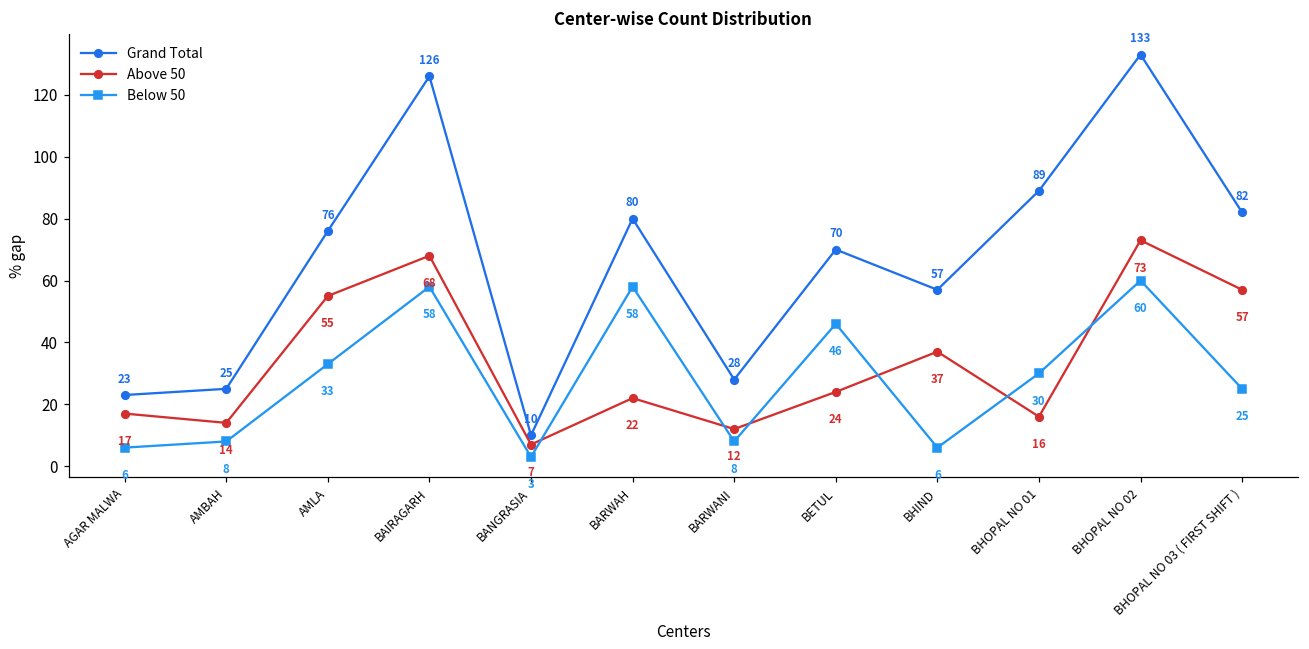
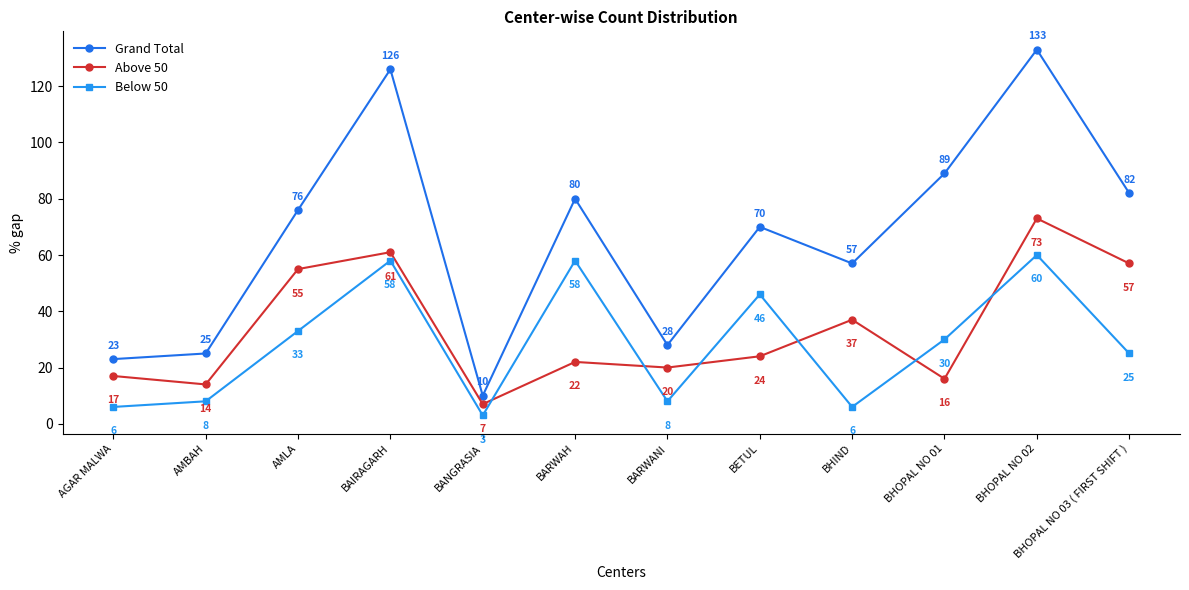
Above 50, BAIRAGARH: 68 -> 61
Above 50, BARWANI: 12 -> 20
